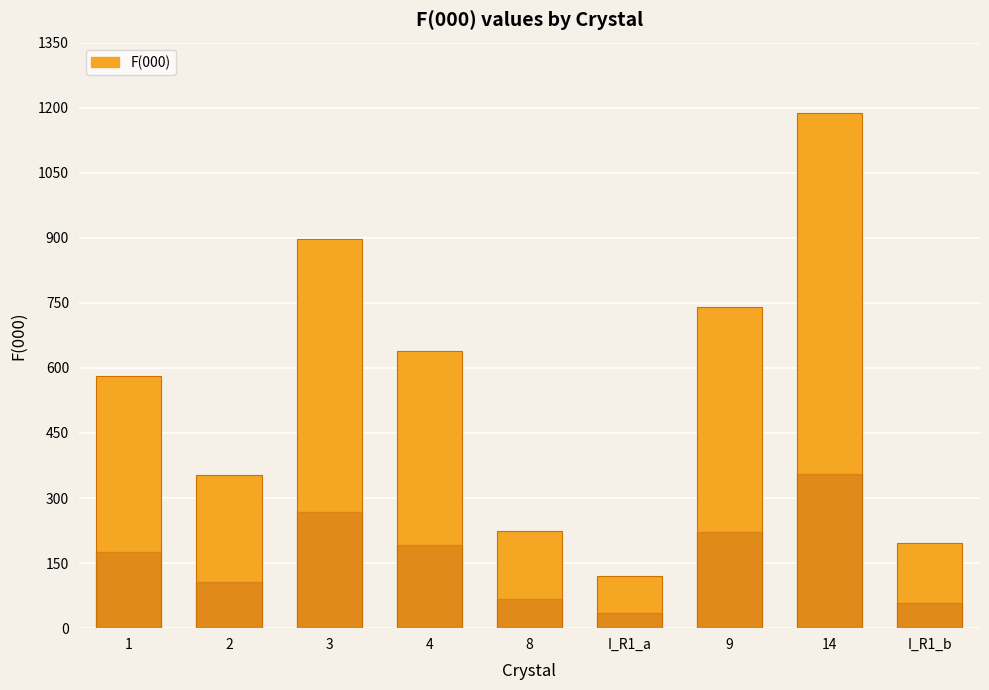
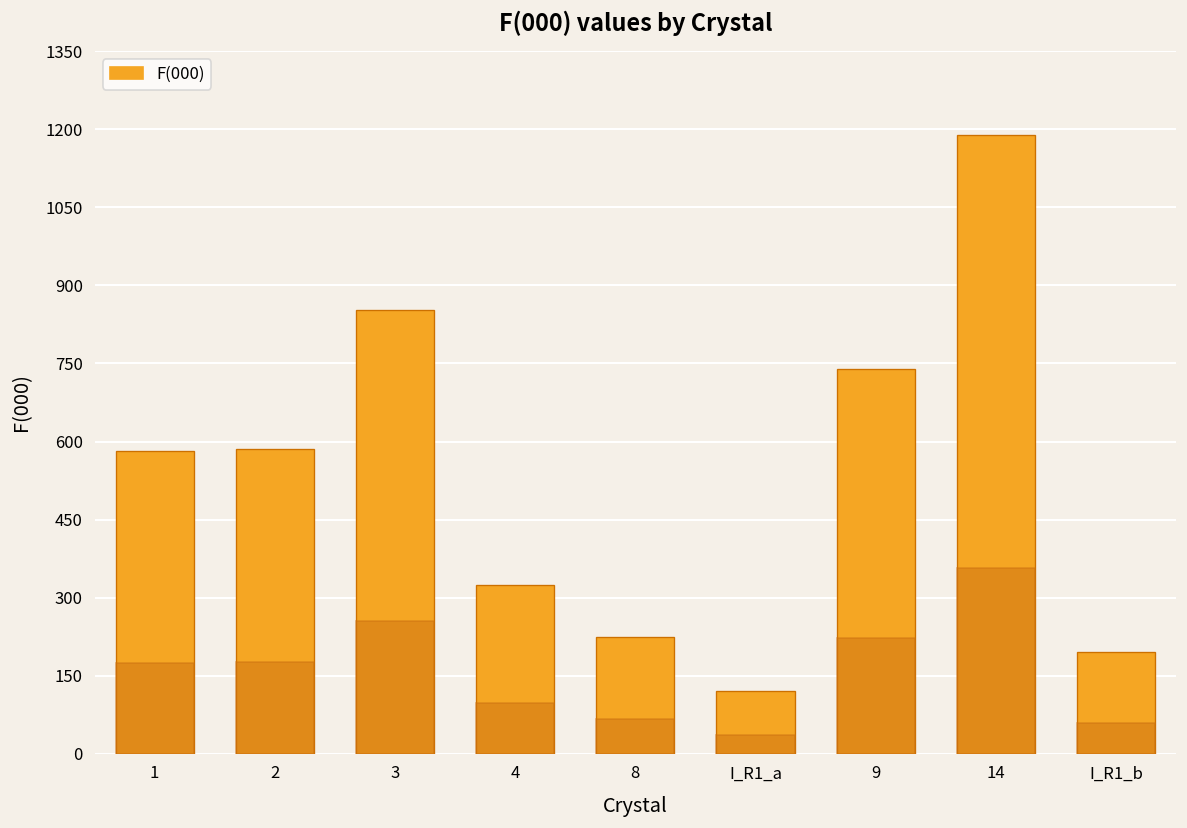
2: 350 -> 590
3: 900 -> 850
4: 640 -> 320
